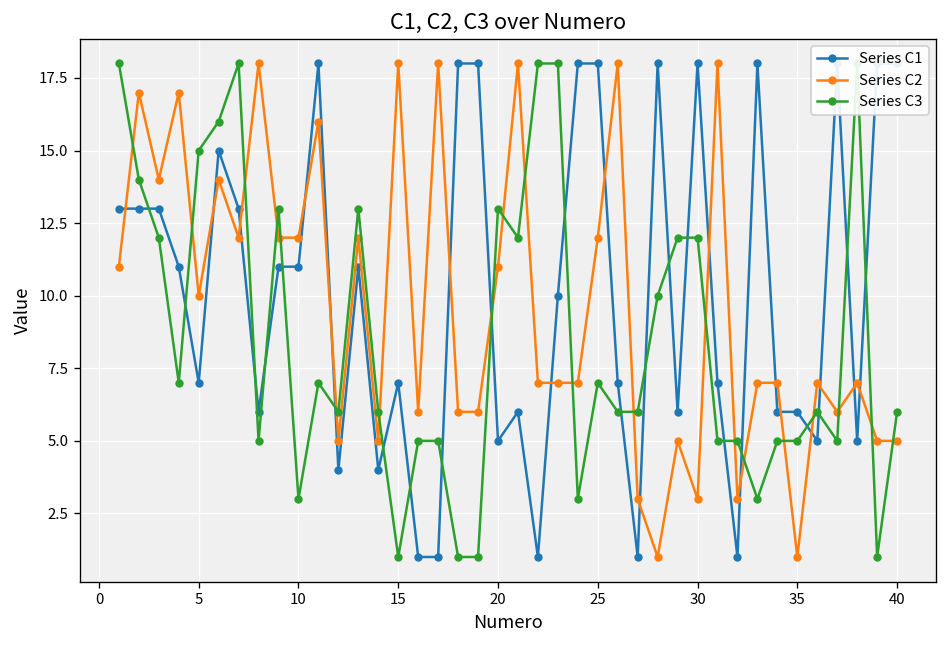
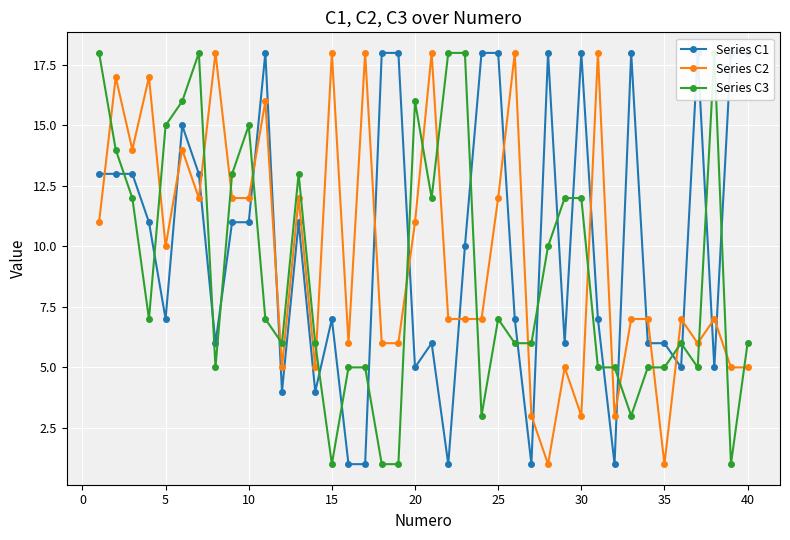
Series C3, 10: 3 -> 15
Series C3, 20: 13 -> 16
